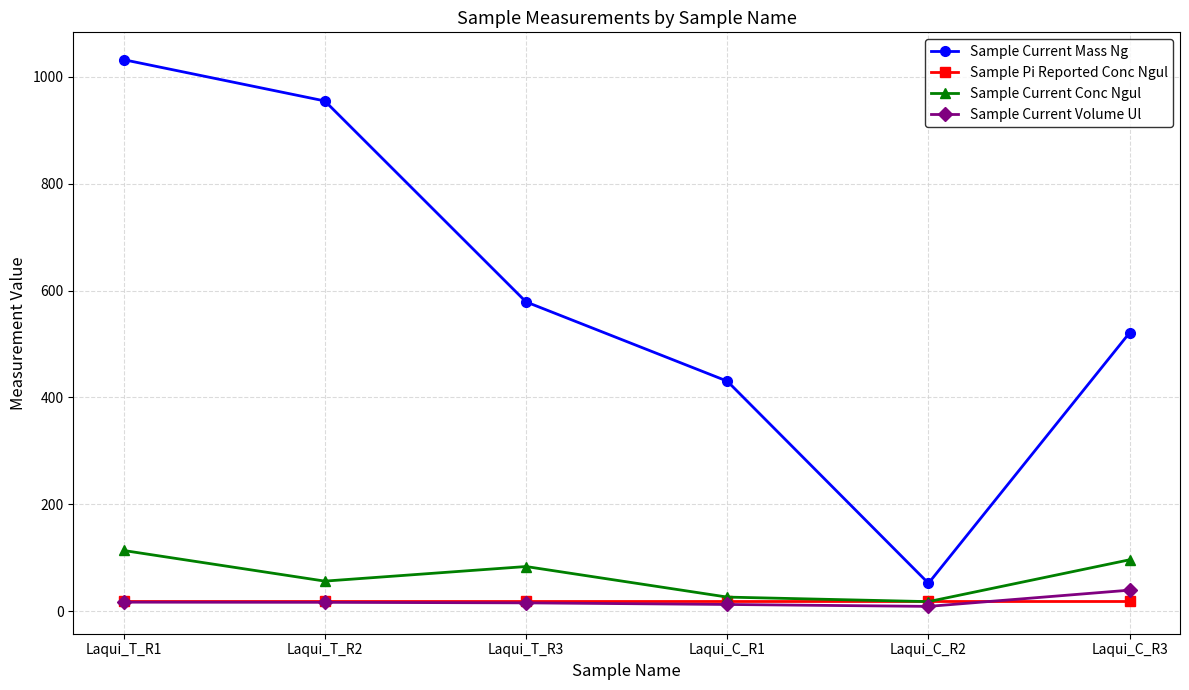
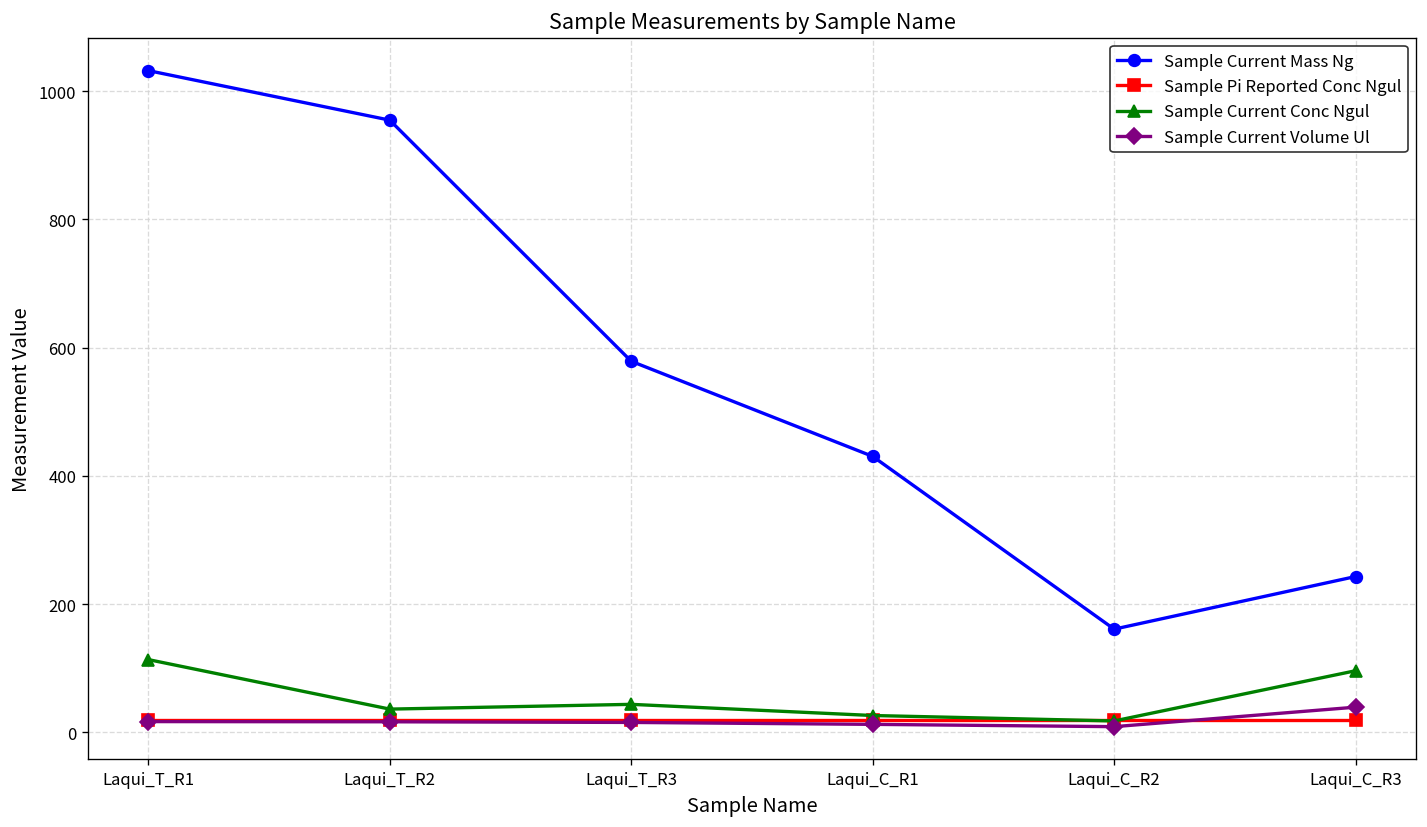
Sample Current Conc Ngul, Laqui_T_R2: 60 -> 40
Sample Current Conc Ngul, Laqui_T_R3: 80 -> 40
Sample Current Mass Ng, Laqui_C_R2: 50 -> 160
Sample Current Mass Ng, Laqui_C_R3: 520 -> 240
